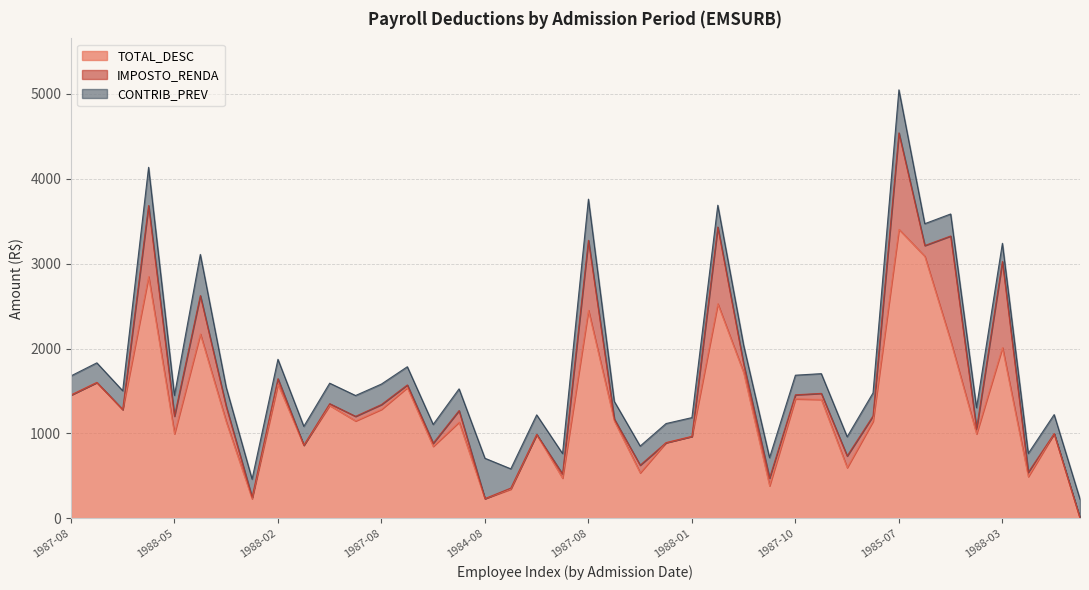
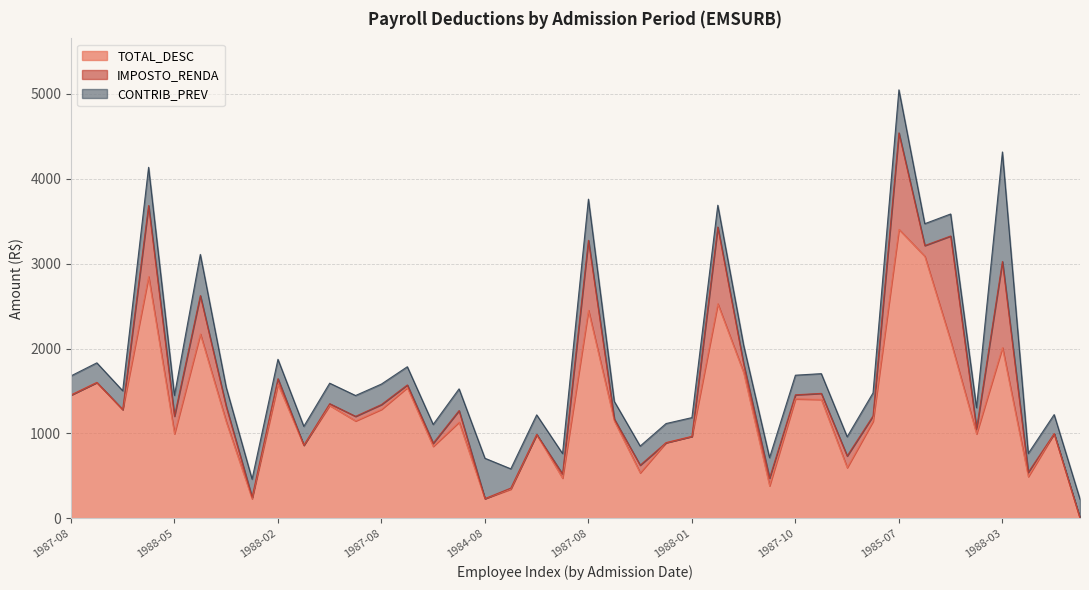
CONTRIB_PREV, 1988-03: 200 -> 1300
